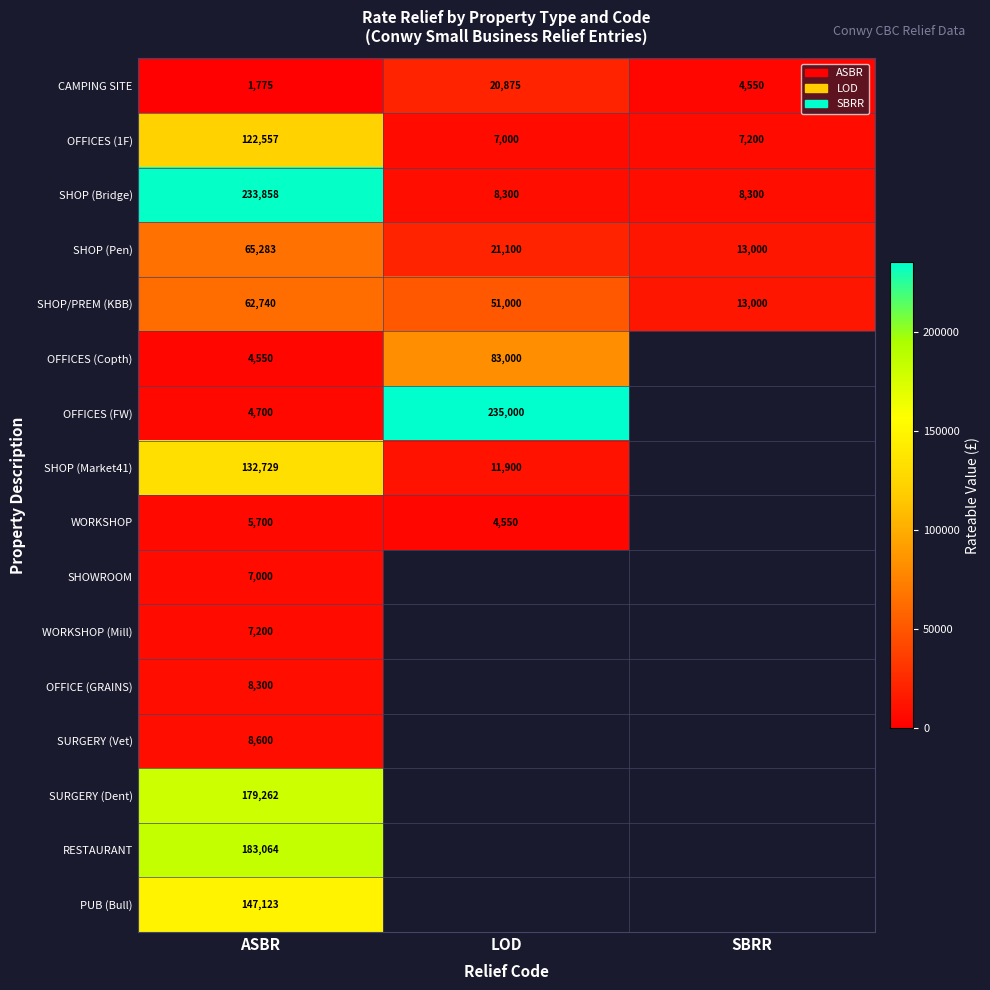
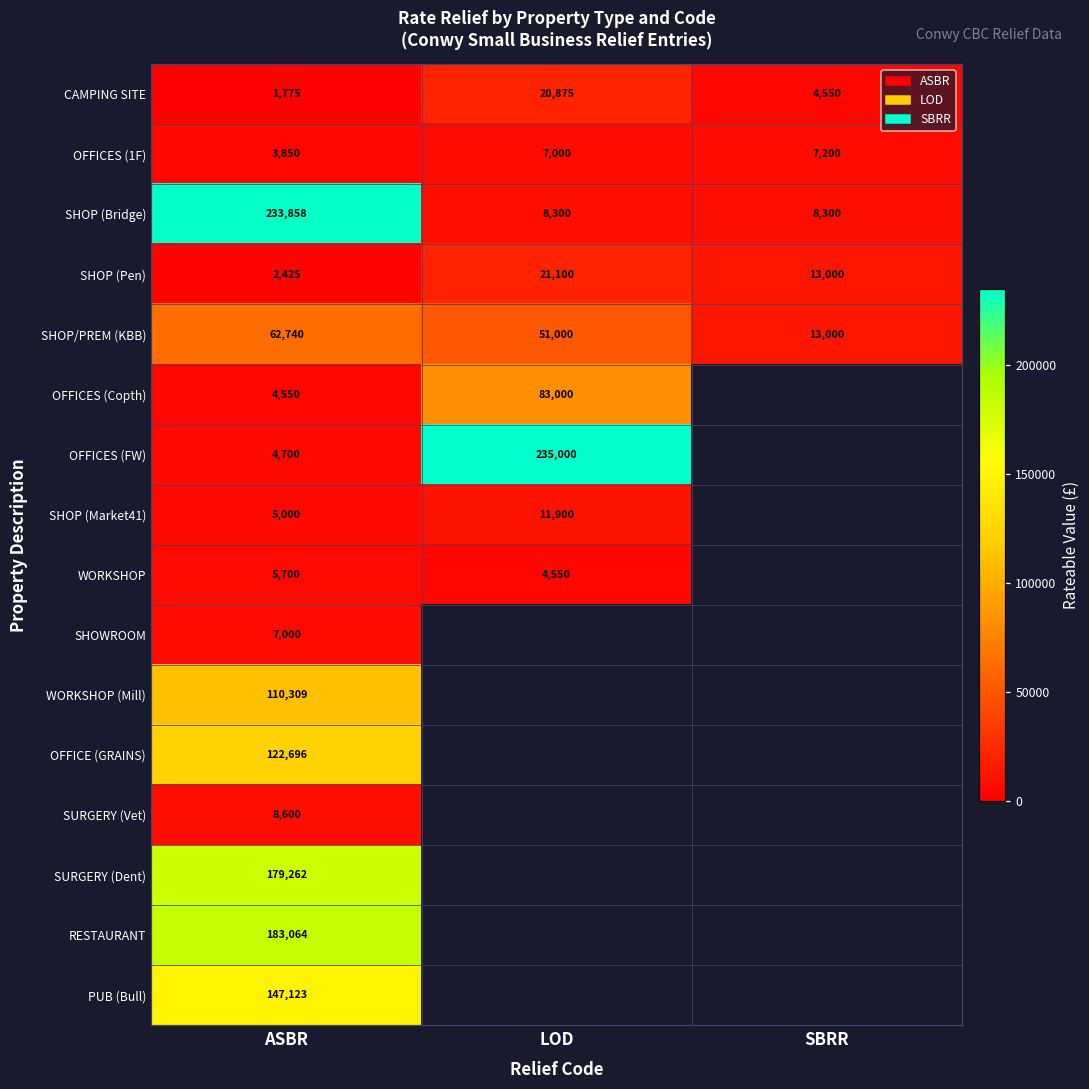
OFFICES (1F), ASBR: 122,557 -> 3,850
SHOP (Pen), ASBR: 65,283 -> 2,425
SHOP (Market41), ASBR: 132,729 -> 5,000
WORKSHOP (Mill), ASBR: 7,200 -> 110,309
OFFICE (GRAINS), ASBR: 8,300 -> 122,696
